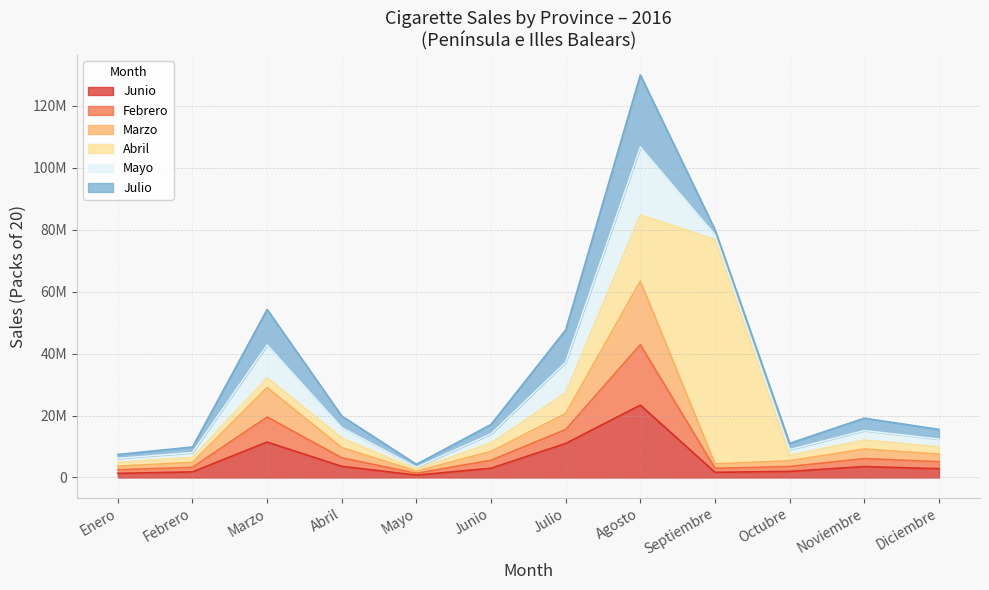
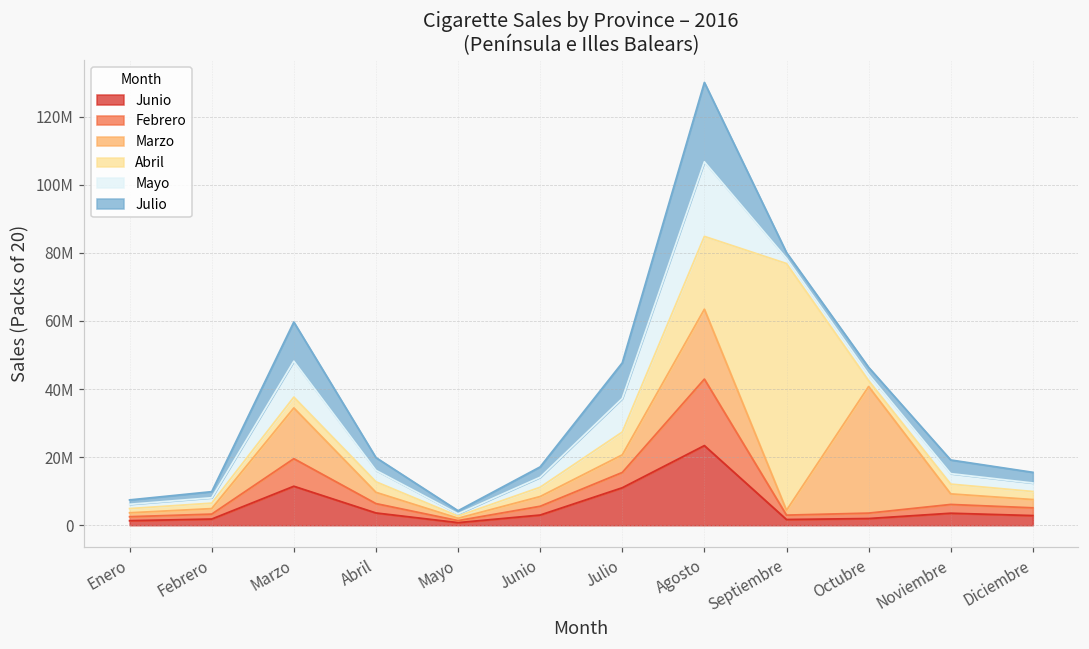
Marzo, Marzo: 10000000 -> 15000000
Marzo, Octubre: 2000000 -> 37000000
